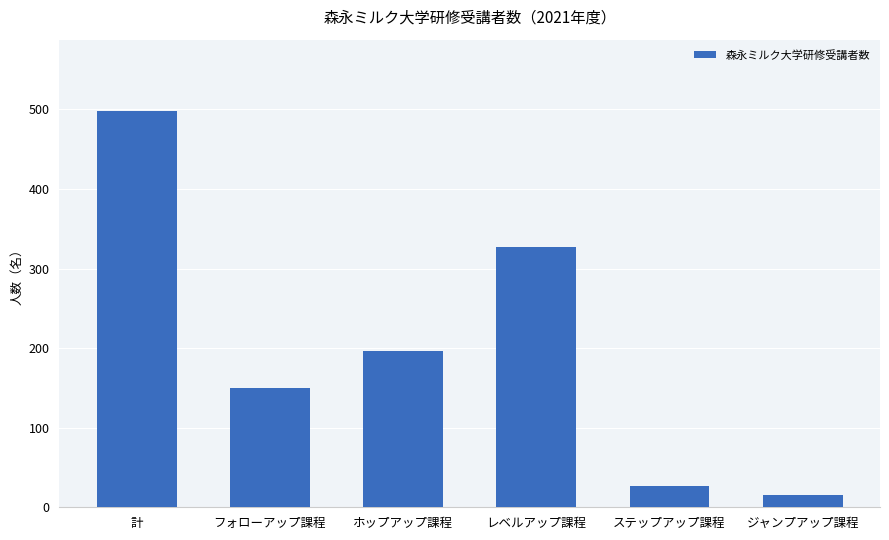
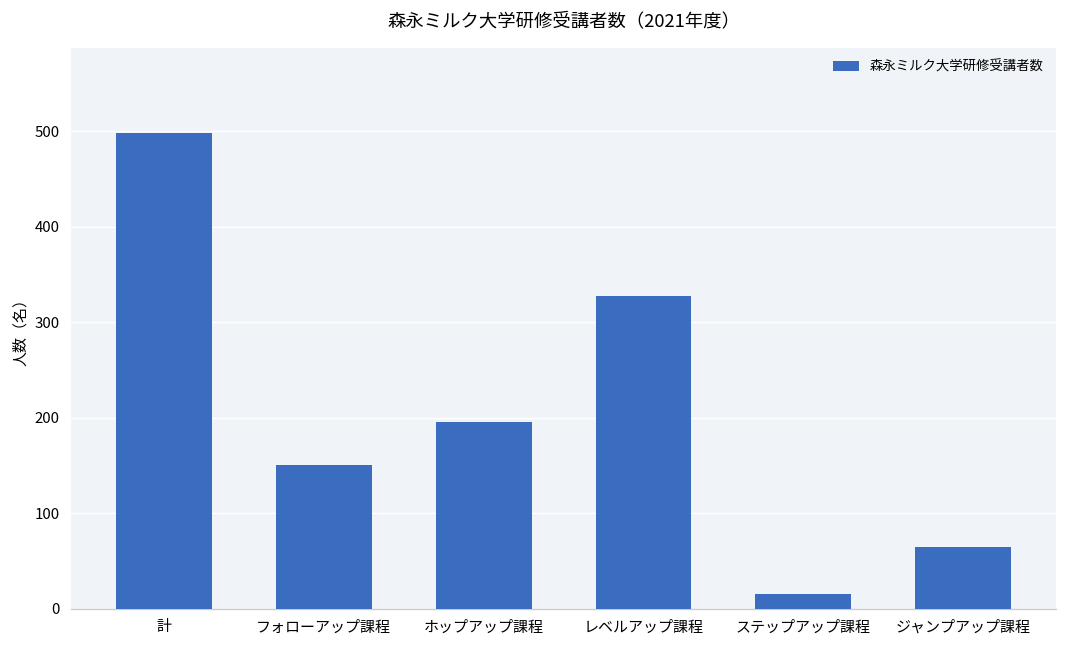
ステップアップ課程: 30 -> 20
ジャンプアップ課程: 20 -> 70
